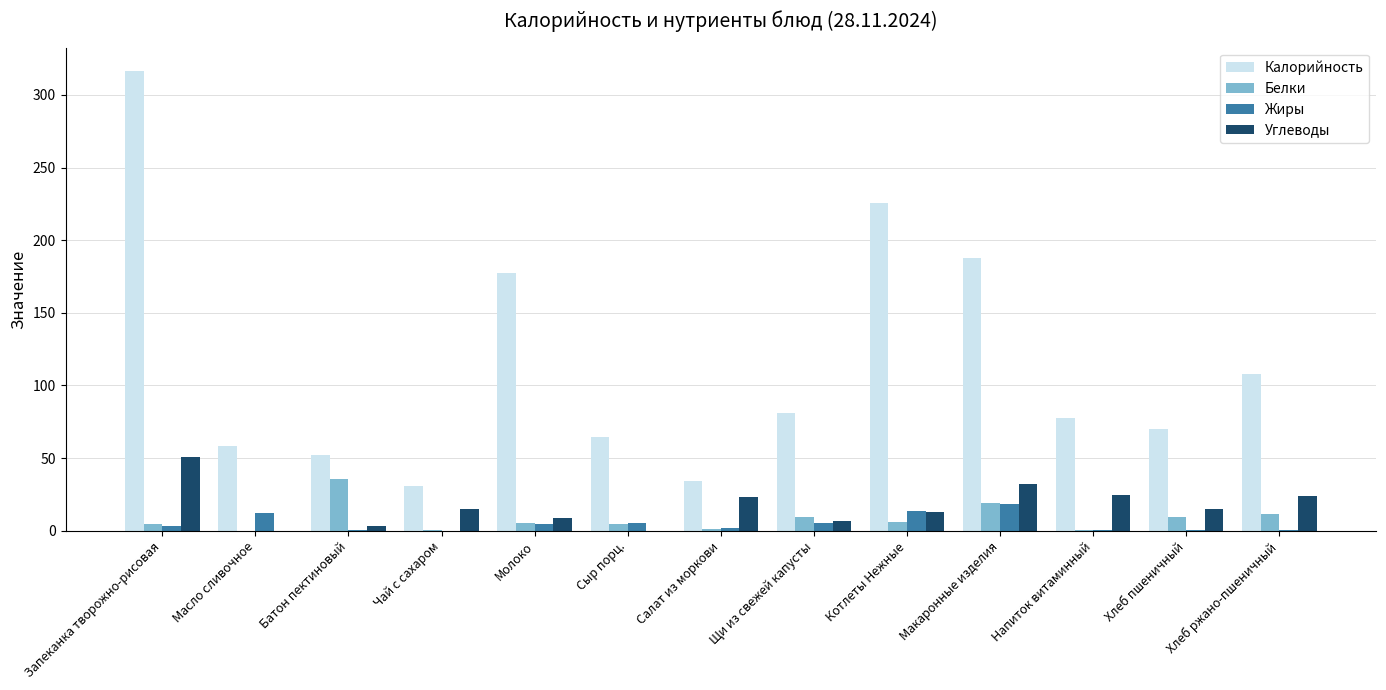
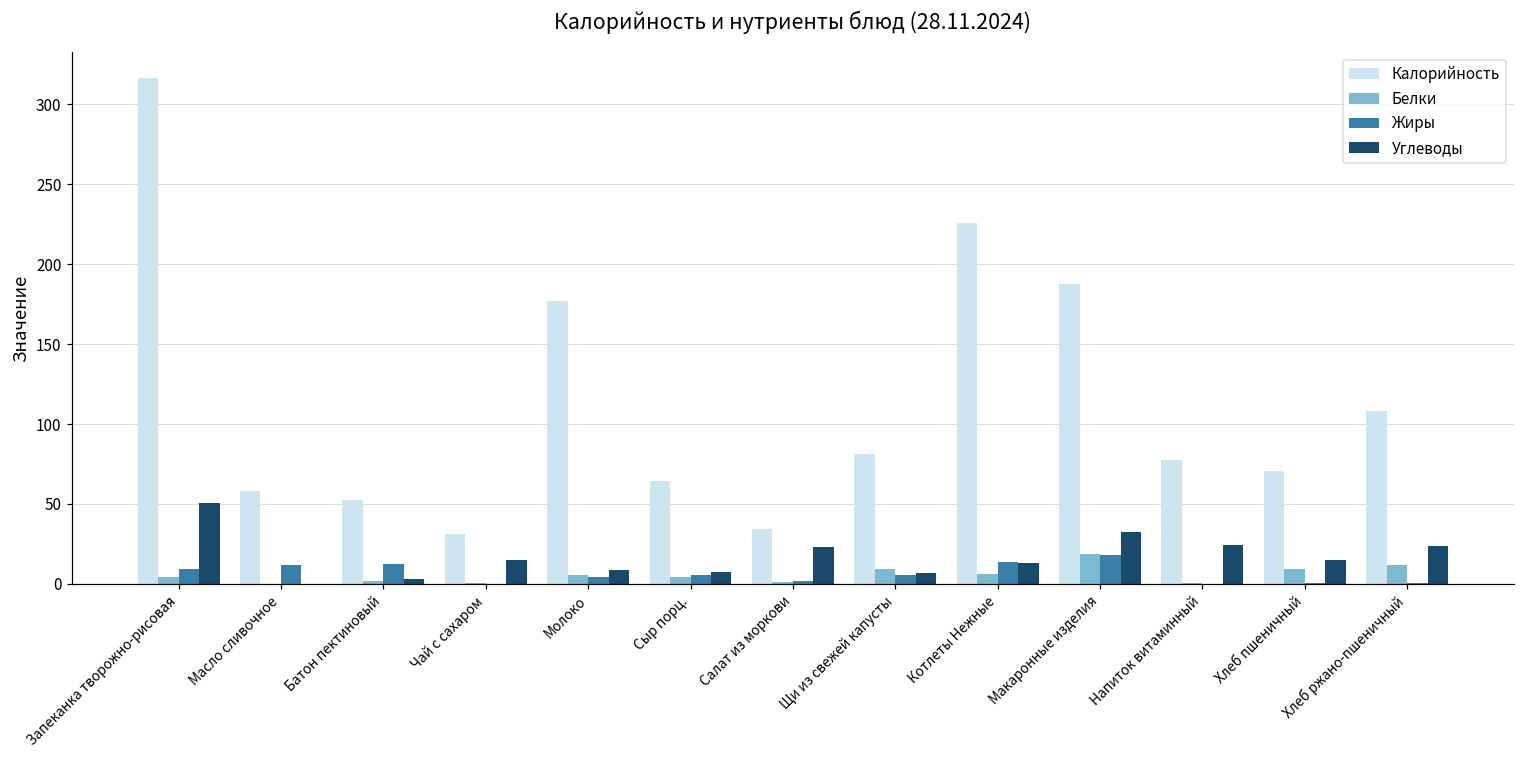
Жиры, Запеканка творожно-рисовая: 3 -> 9
Белки, Батон пектиновый: 36 -> 2
Жиры, Батон пектиновый: 1 -> 12
Углеводы, Сыр порц.: 0 -> 7
